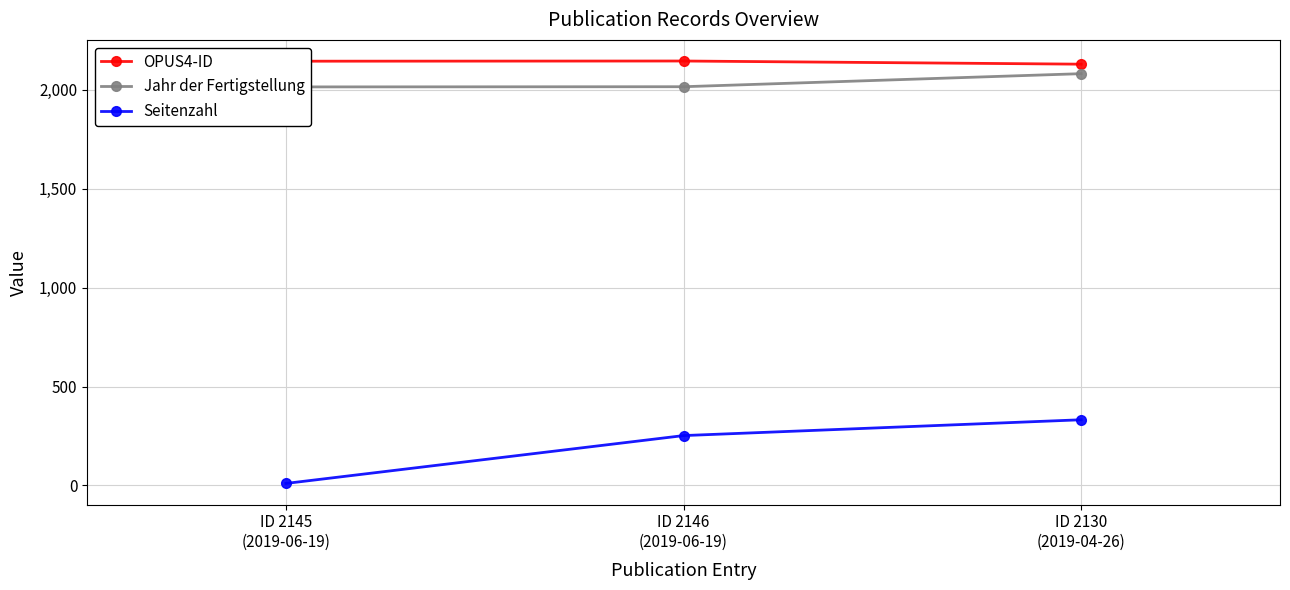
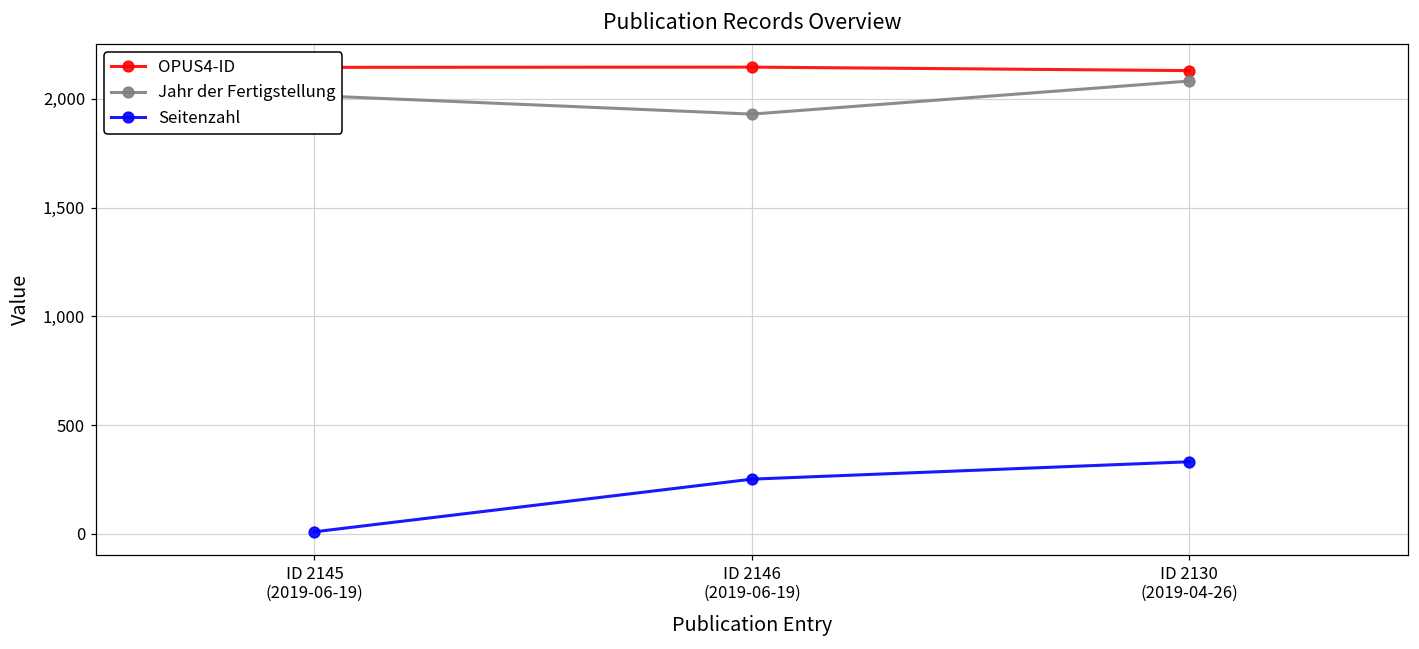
Jahr der Fertigstellung, ID 2146 (2019-06-19): 2,020 -> 1,930
